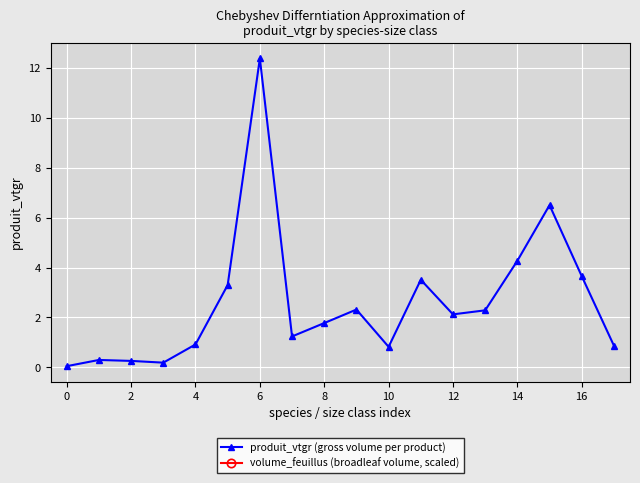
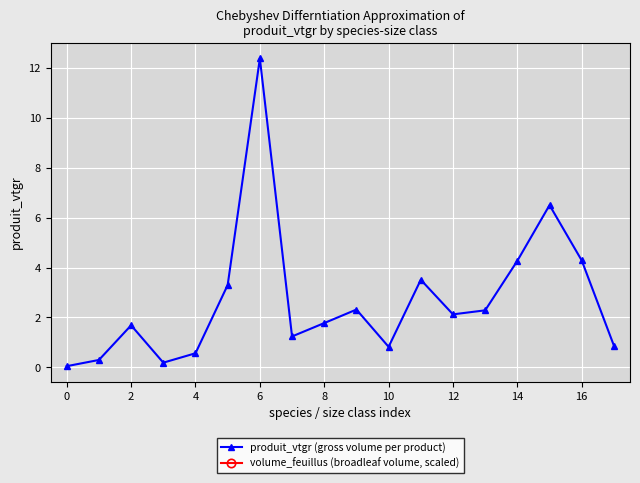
2: 0.3 -> 1.7
4: 0.9 -> 0.6
16: 3.7 -> 4.3
